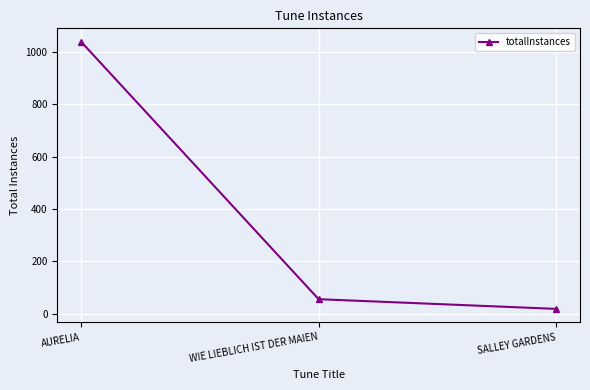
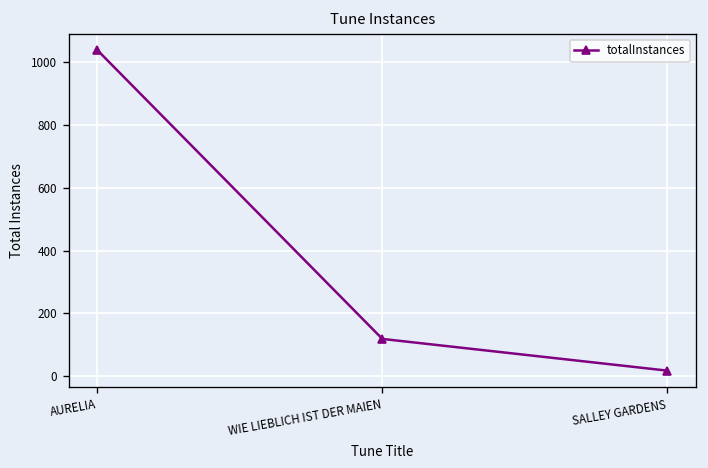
WIE LIEBLICH IST DER MAIEN: 60 -> 120
